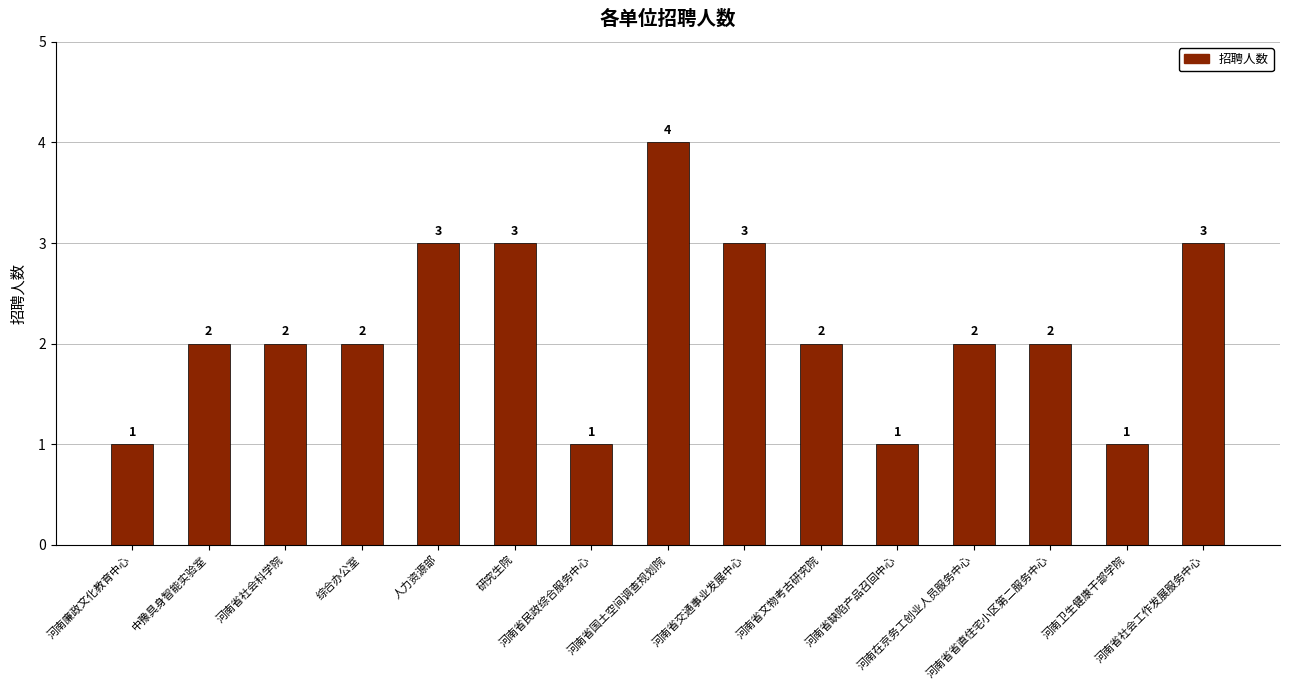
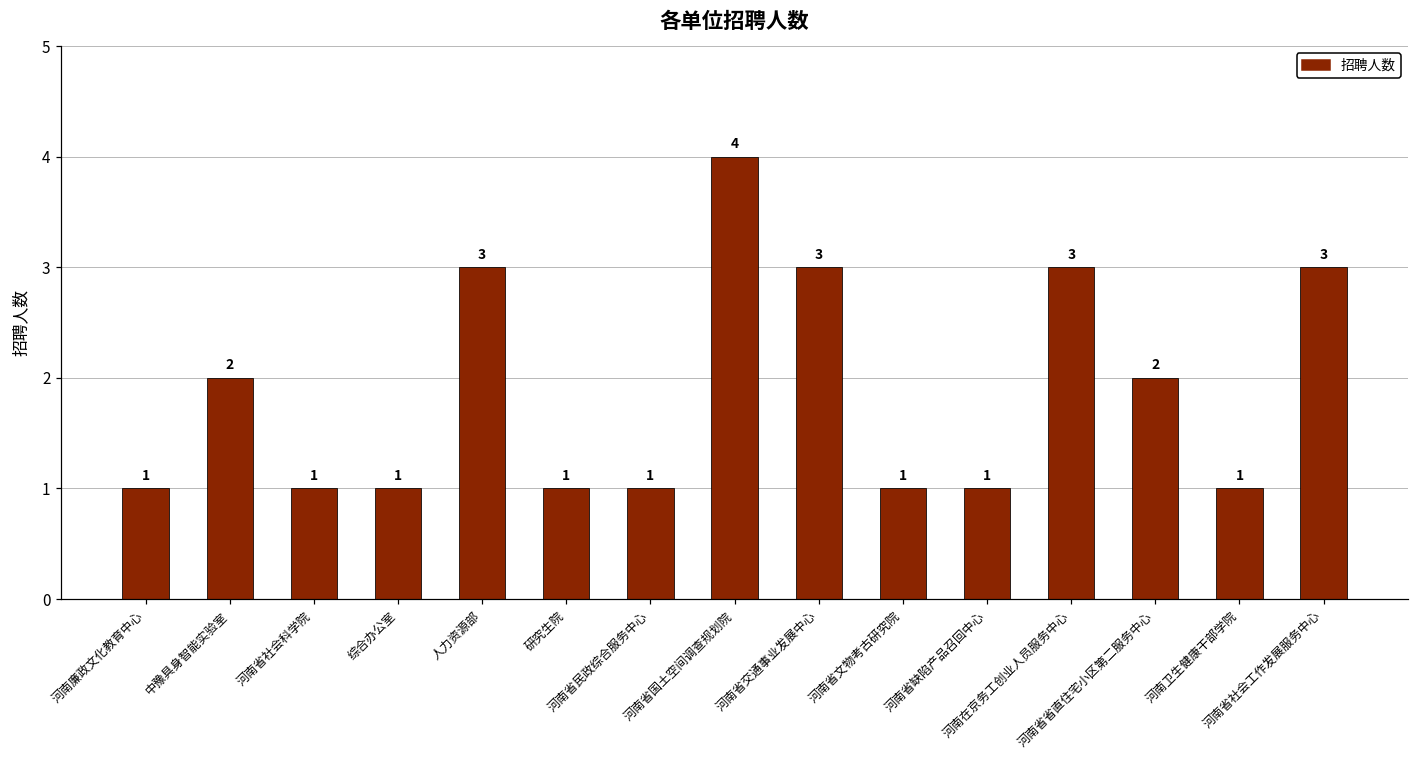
河南省社会科学院: 2 -> 1
综合办公室: 2 -> 1
研究生院: 3 -> 1
河南省文物考古研究院: 2 -> 1
河南在京务工创业人员服务中心: 2 -> 3
